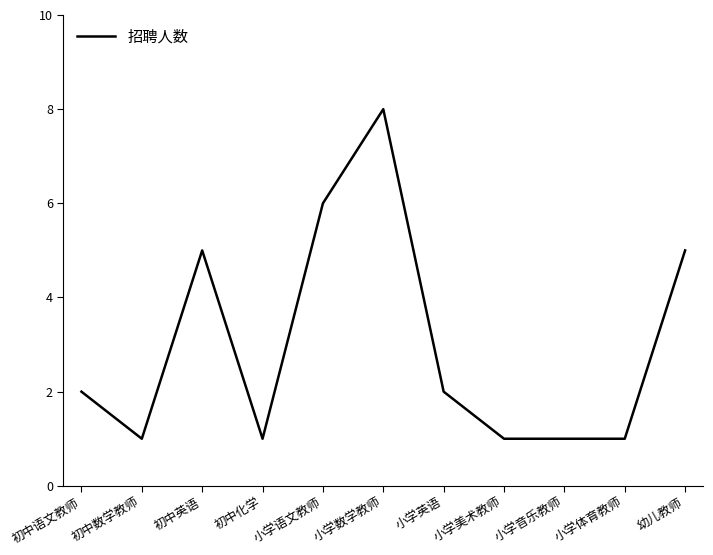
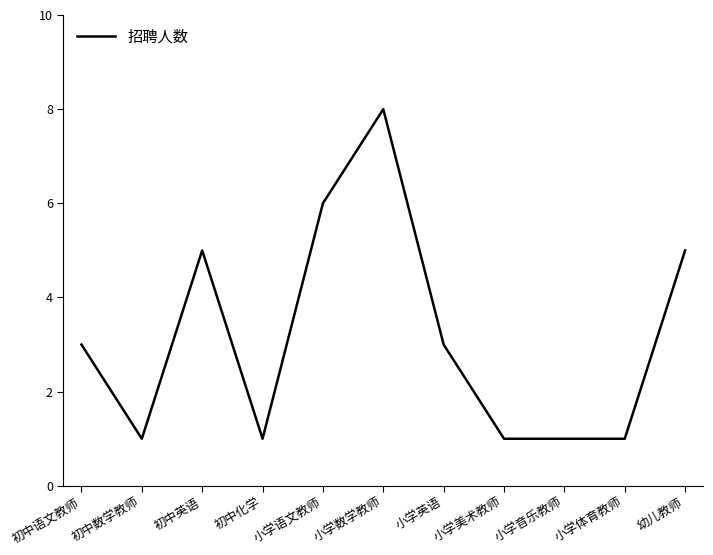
初中语文教师: 2 -> 3
小学英语: 2 -> 3
